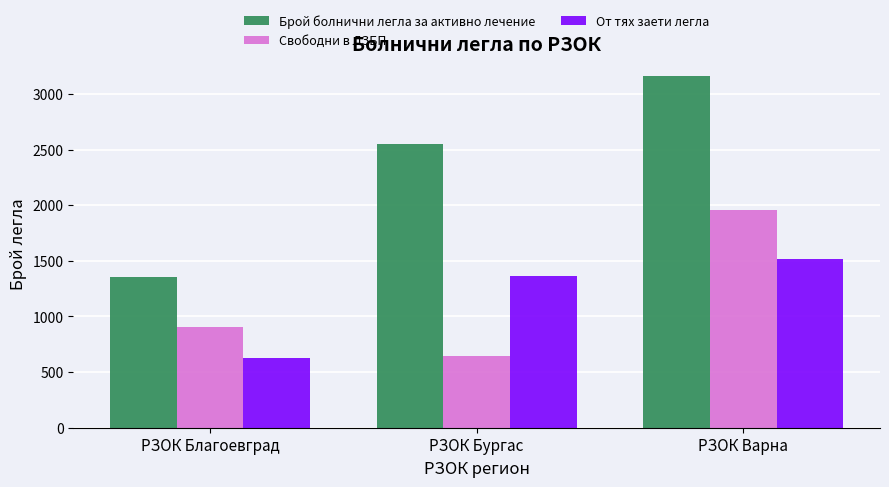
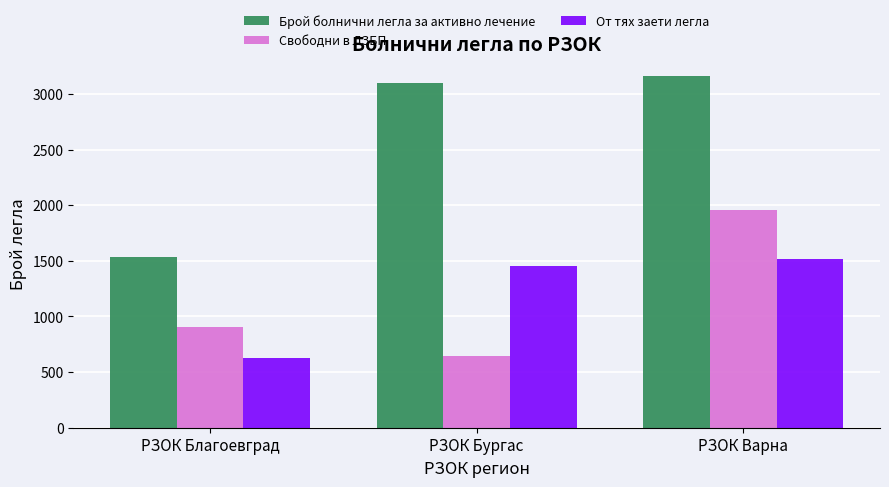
Брой болнични легла за активно лечение, РЗОК Благоевград: 1350 -> 1530
Брой болнични легла за активно лечение, РЗОК Бургас: 2550 -> 3100
От тях заети легла, РЗОК Бургас: 1370 -> 1450
